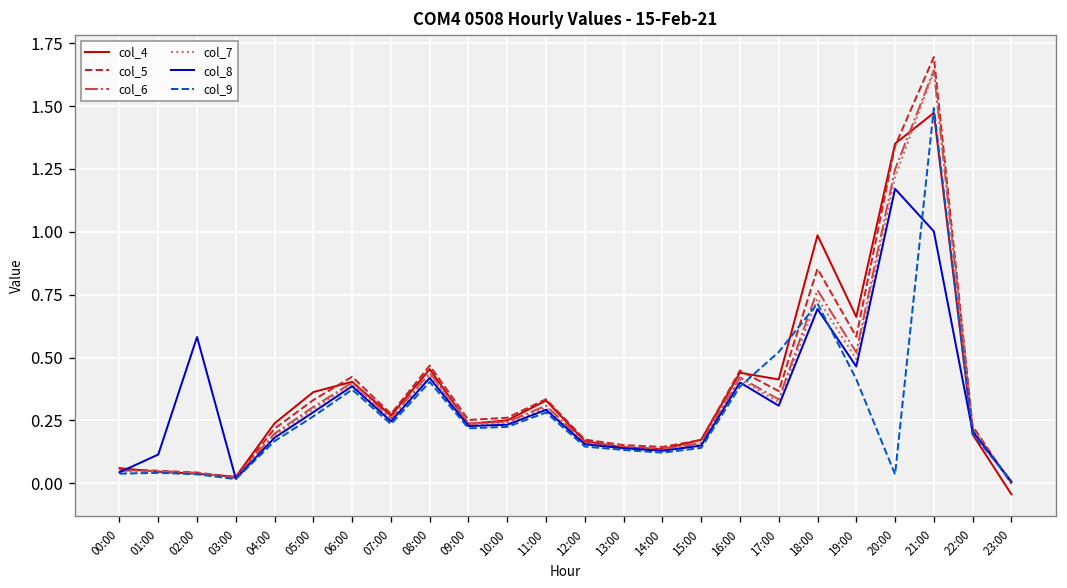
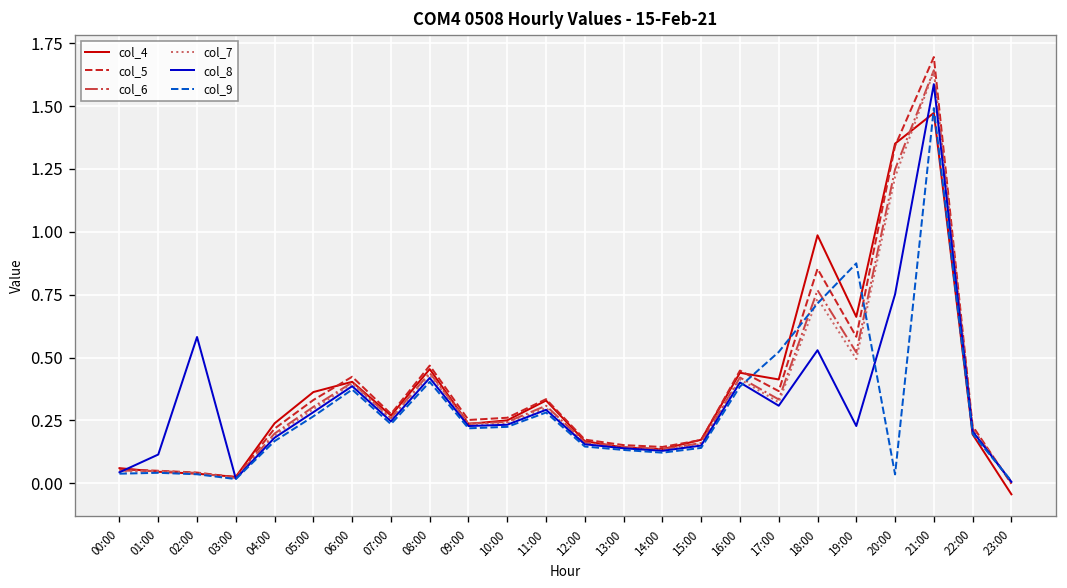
col_8, 18:00: 0.69 -> 0.53
col_8, 19:00: 0.46 -> 0.23
col_9, 19:00: 0.41 -> 0.87
col_8, 20:00: 1.17 -> 0.75
col_8, 21:00: 1.00 -> 1.59
